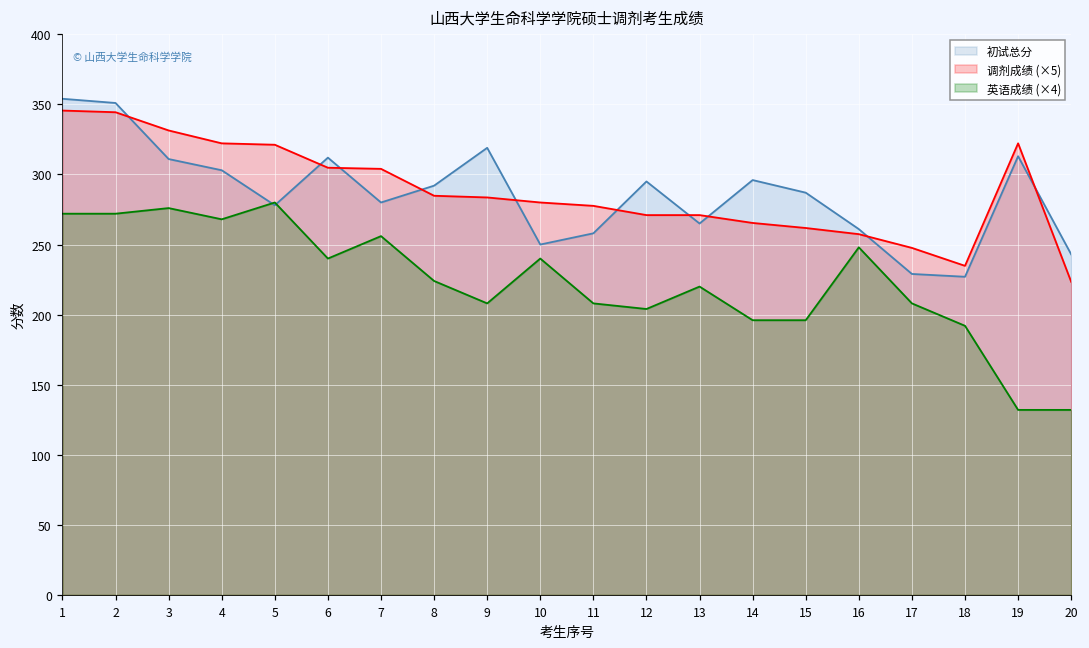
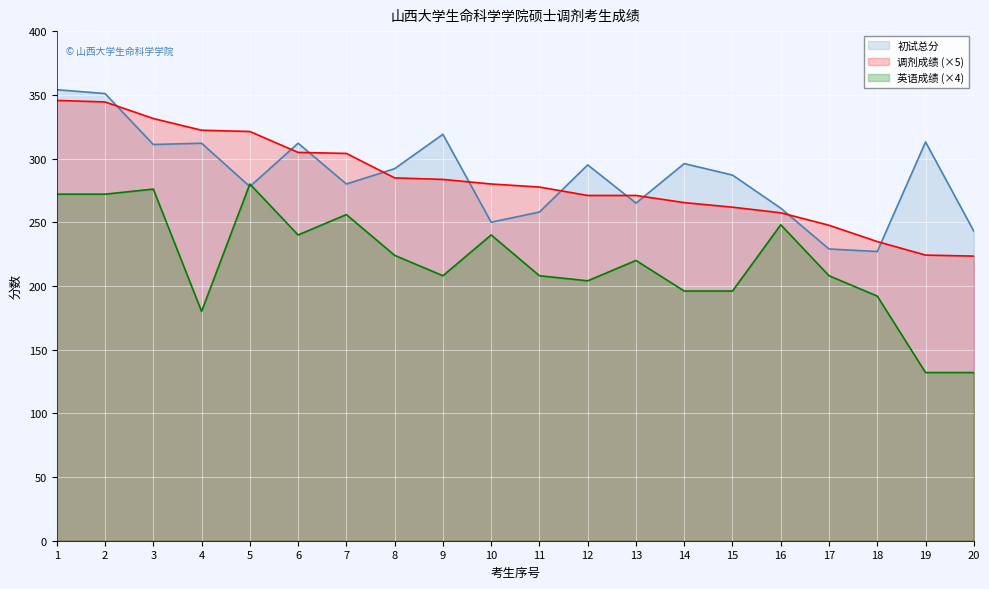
初试总分, 4: 303 -> 312
英语成绩 (×4), 4: 268 -> 180
调剂成绩 (×5), 19: 322 -> 224
